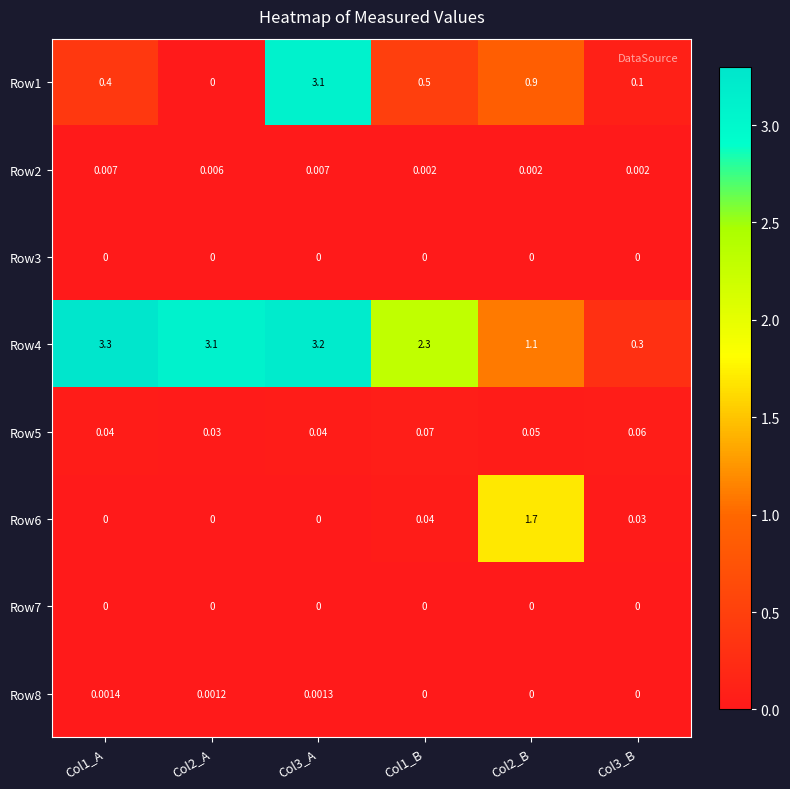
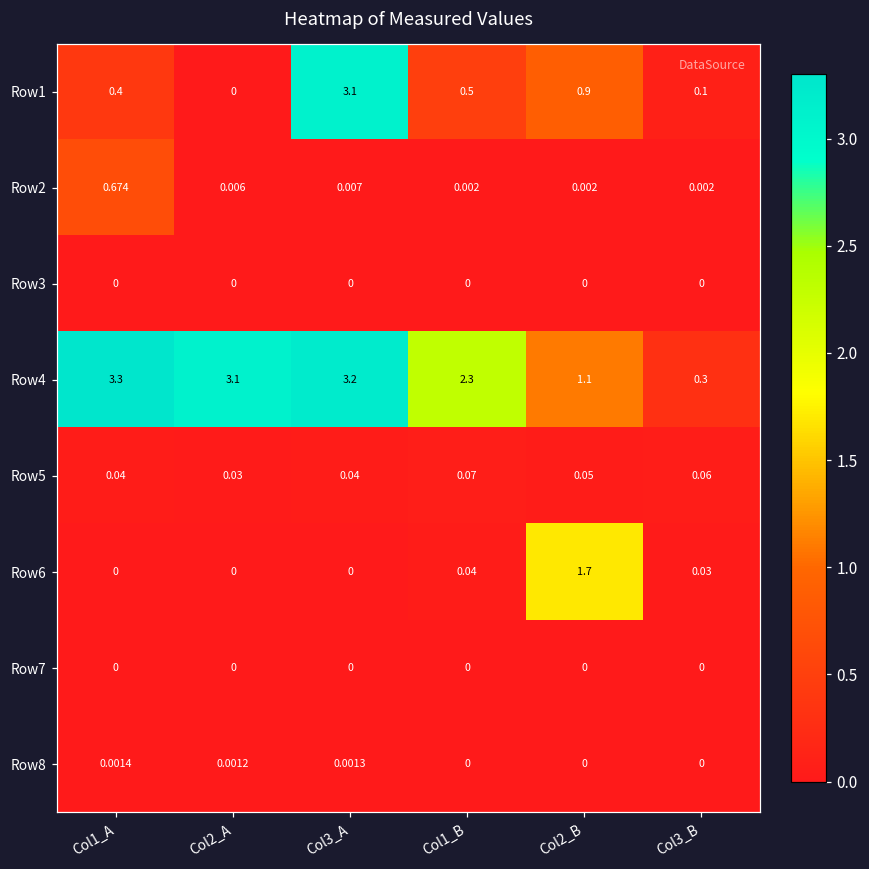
Row2, Col1_A: 0.007 -> 0.674
